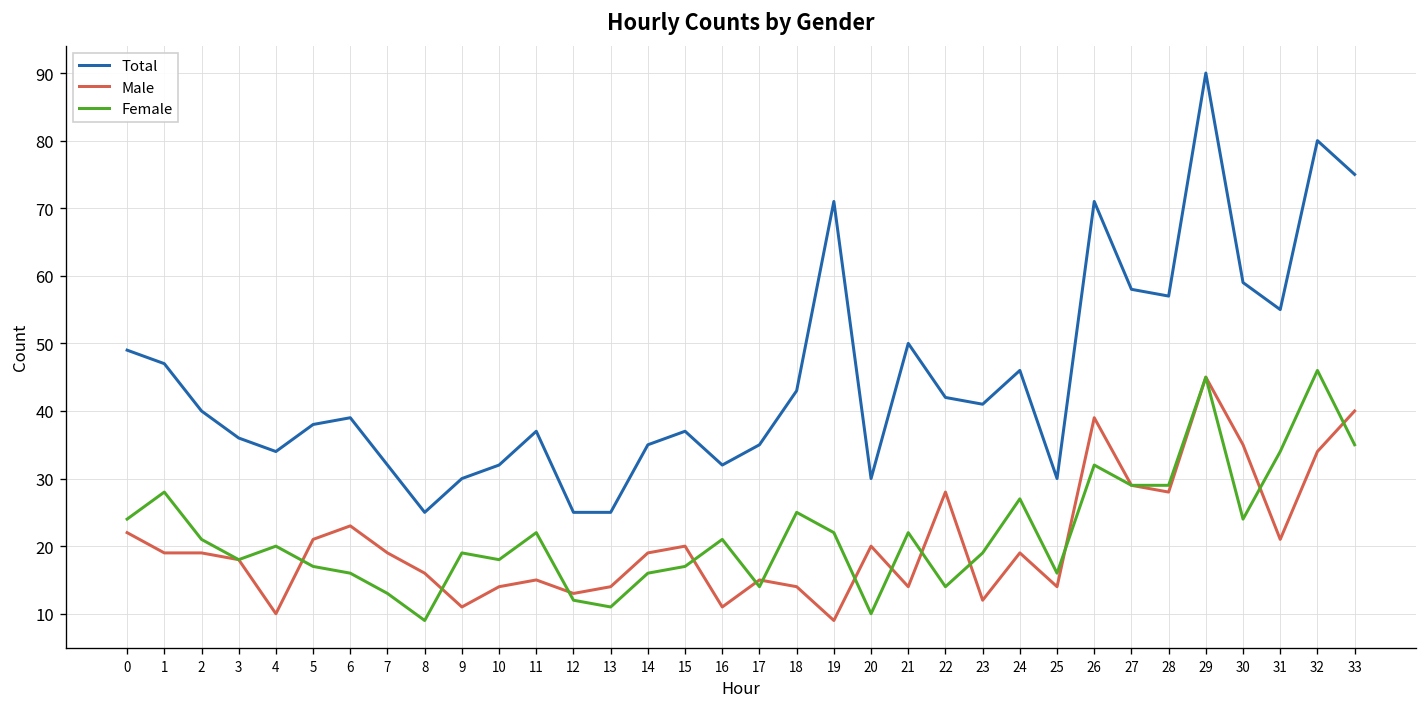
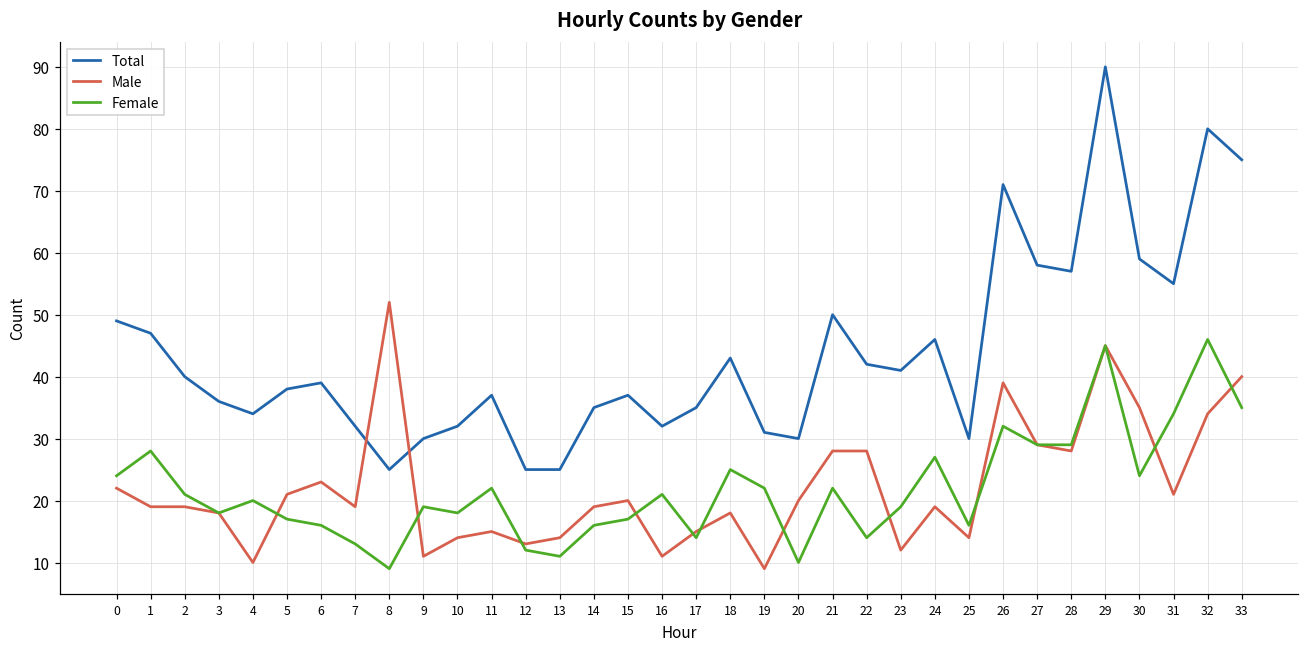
Male, 8: 16 -> 52
Male, 18: 14 -> 18
Total, 19: 71 -> 31
Male, 21: 14 -> 28
